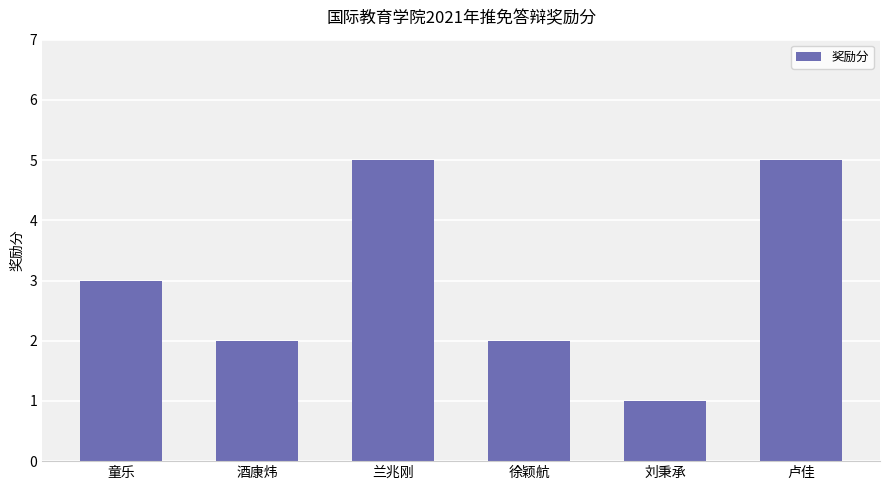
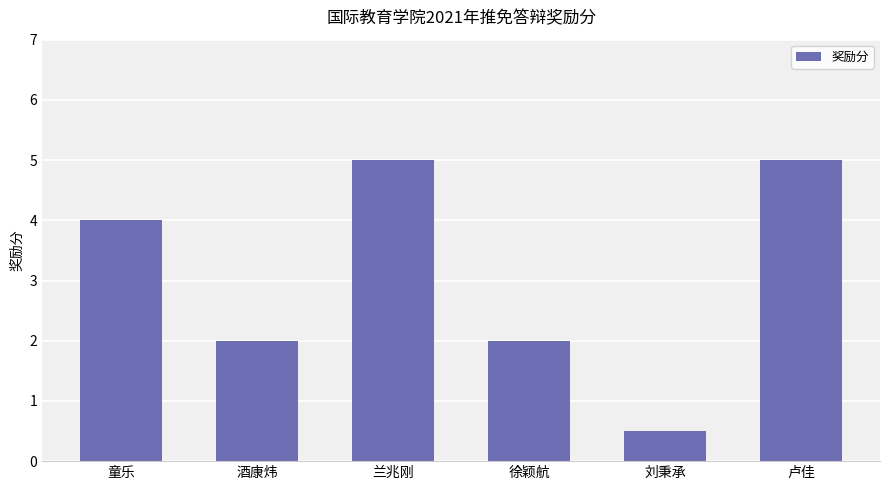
童乐: 3 -> 4
刘秉承: 1.0 -> 0.5
